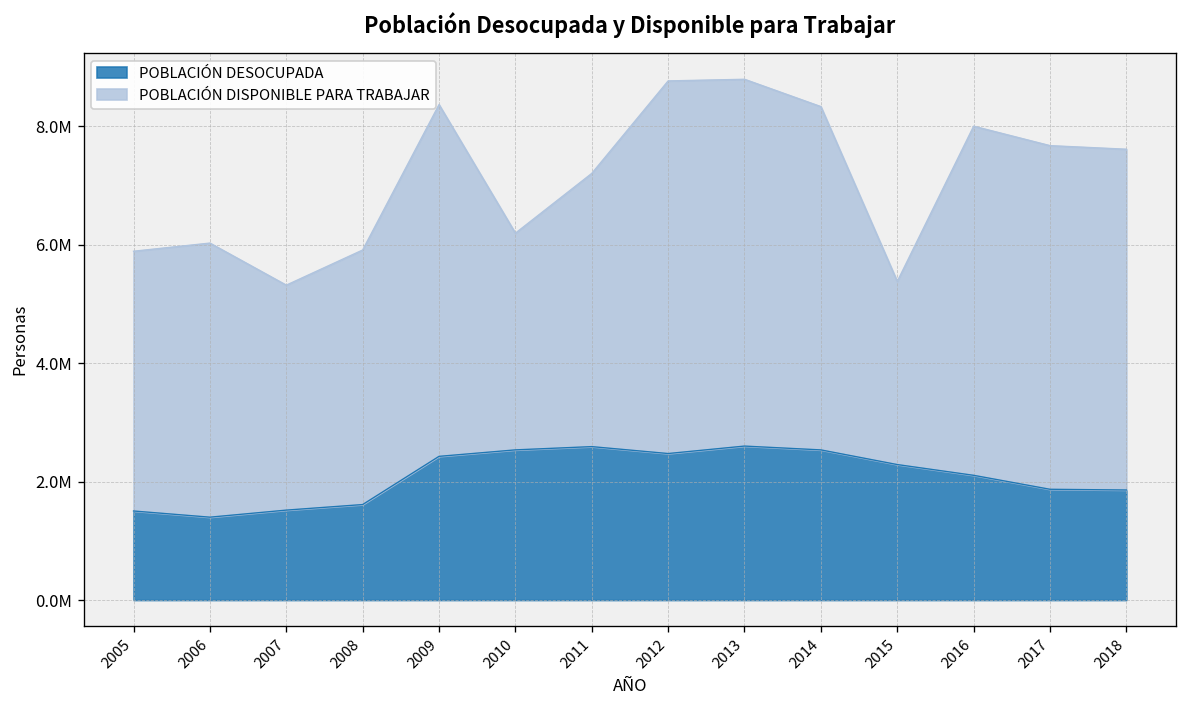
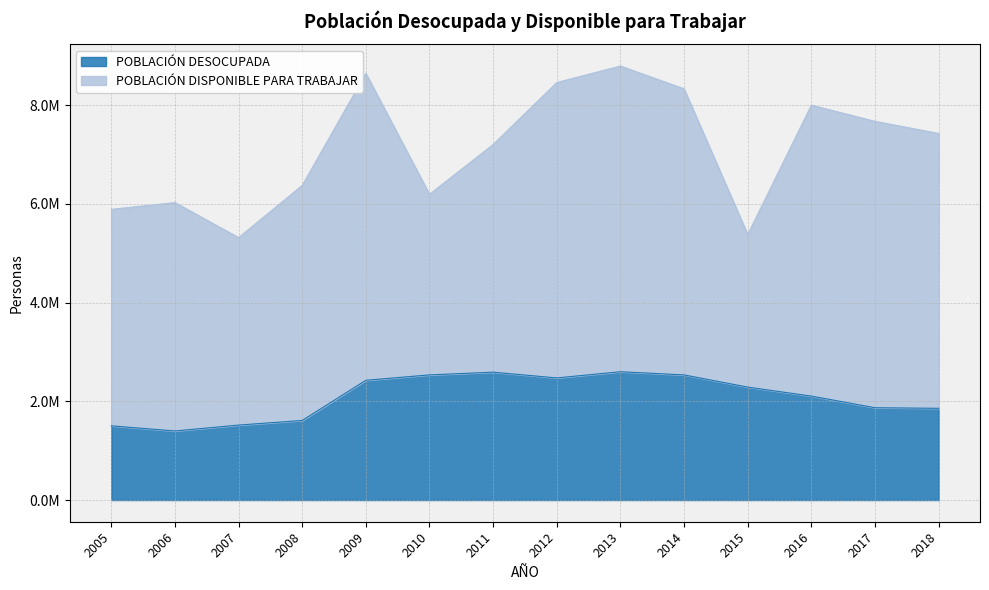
POBLACIÓN DISPONIBLE PARA TRABAJAR, 2008: 4300000 -> 4800000
POBLACIÓN DISPONIBLE PARA TRABAJAR, 2009: 5900000 -> 6200000
POBLACIÓN DISPONIBLE PARA TRABAJAR, 2012: 6300000 -> 6000000
POBLACIÓN DISPONIBLE PARA TRABAJAR, 2018: 5800000 -> 5600000
